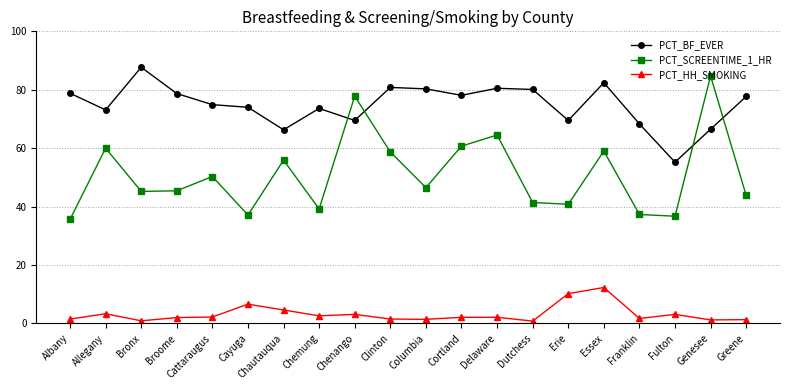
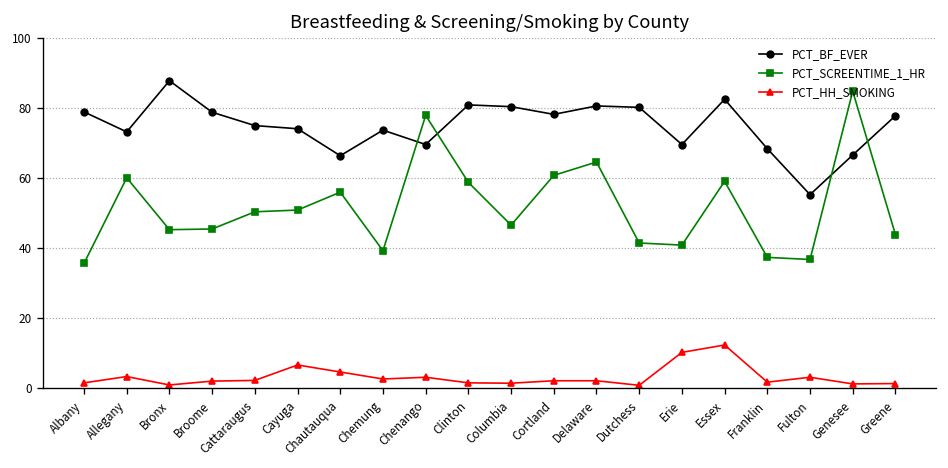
PCT_SCREENTIME_1_HR, Cayuga: 37 -> 51
